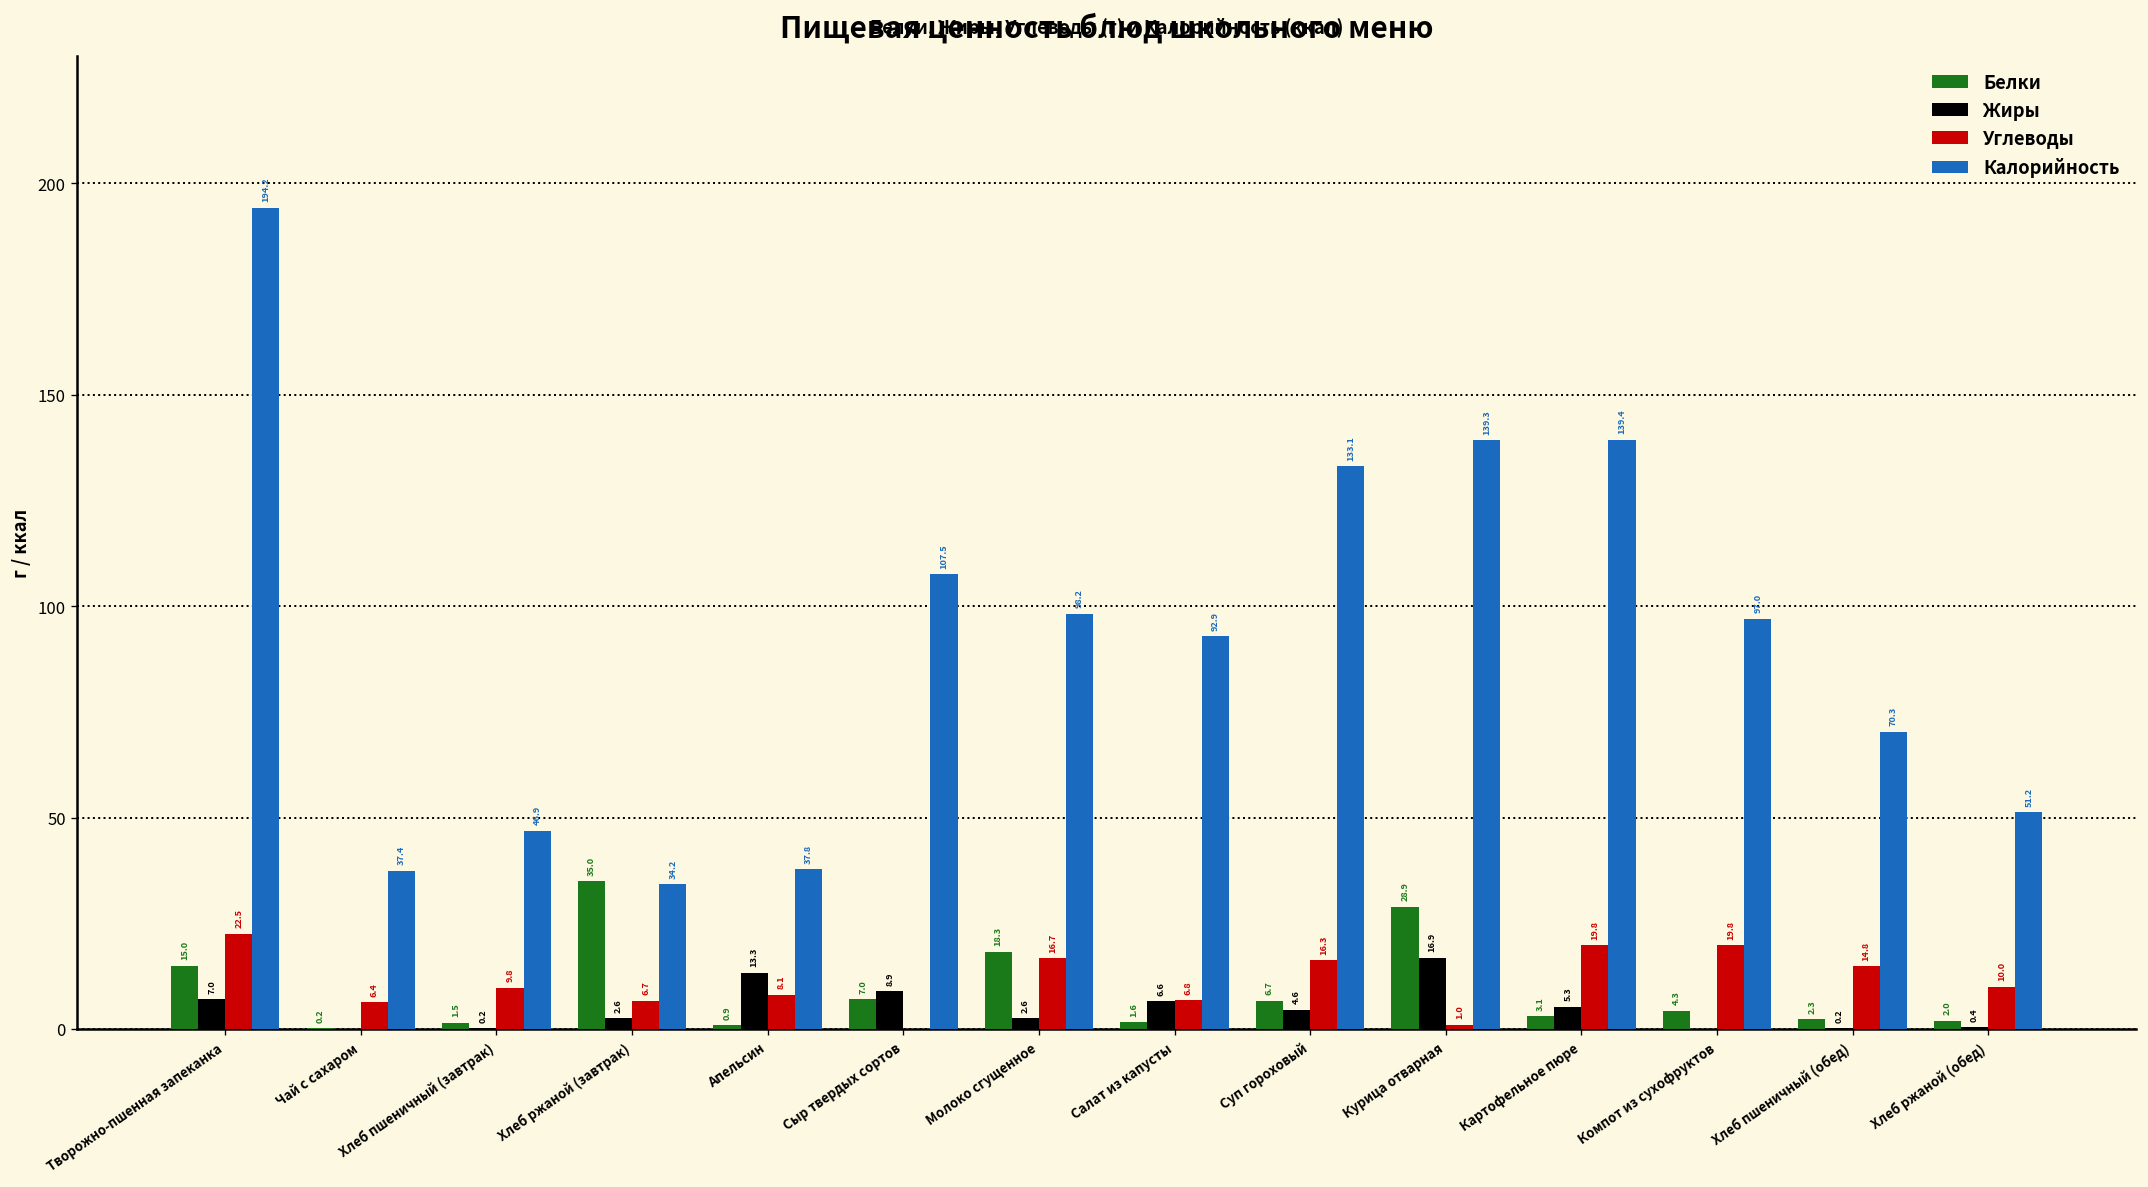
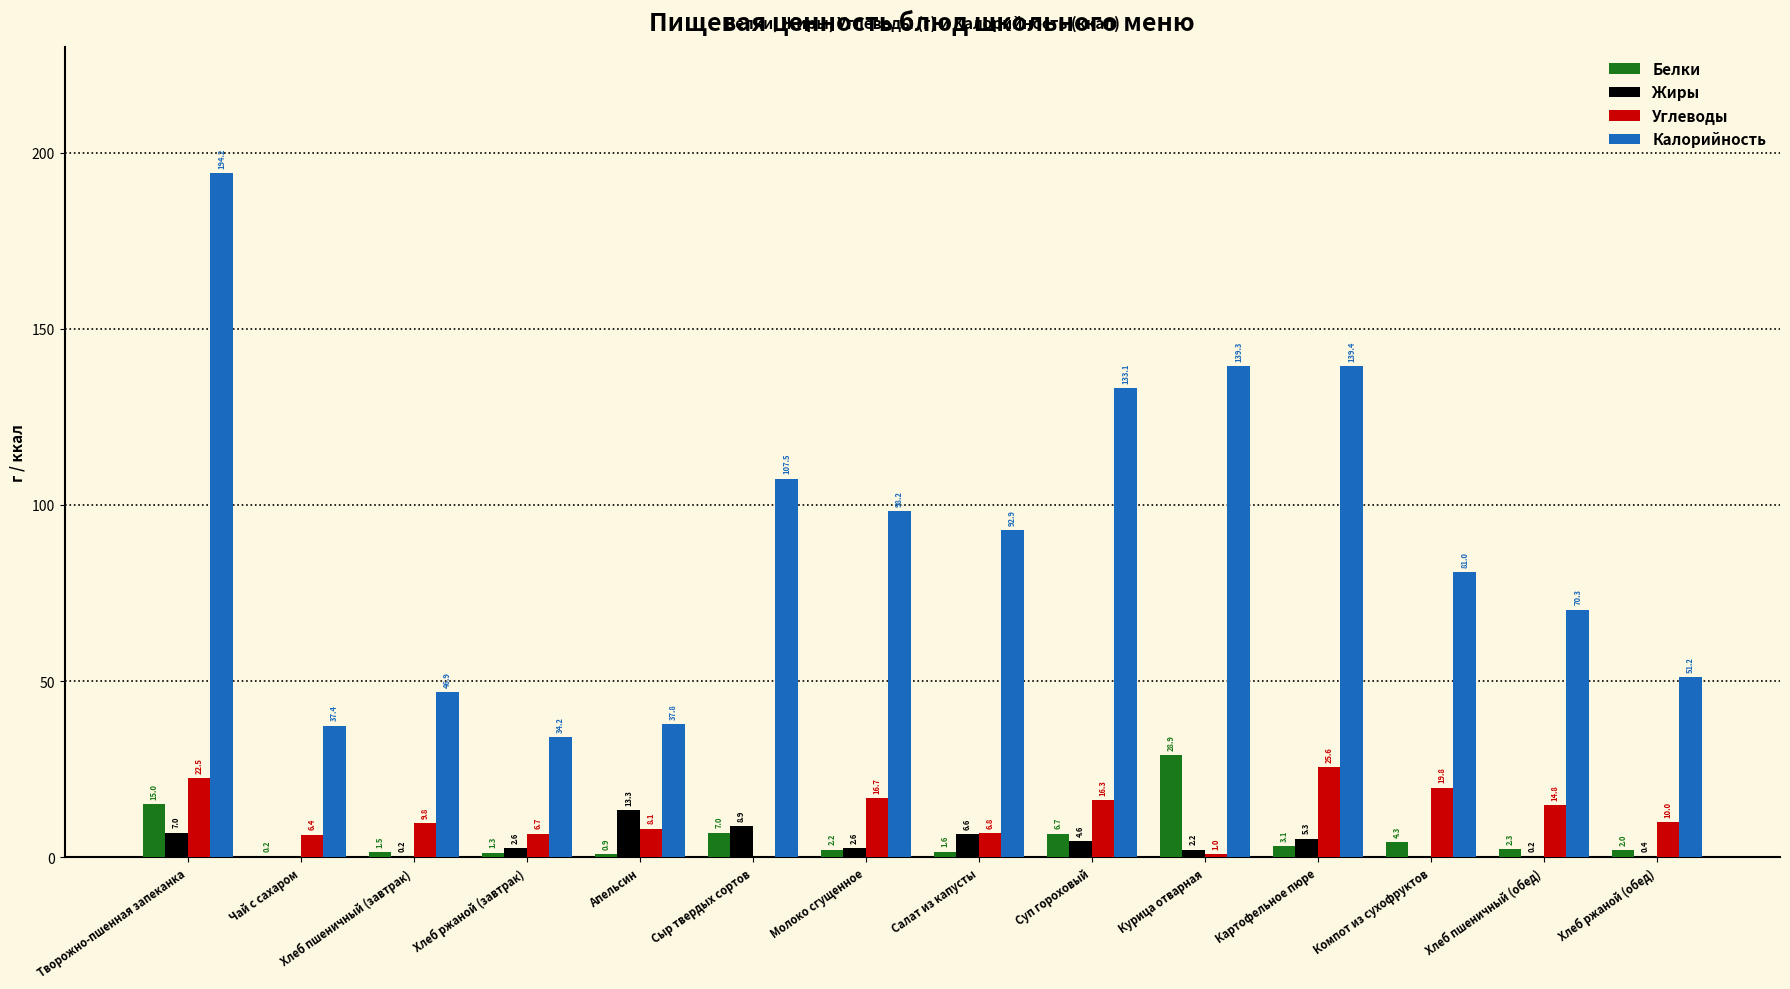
Белки, Хлеб ржаной (завтрак): 35.0 -> 1.3
Белки, Молоко сгущенное: 18.3 -> 2.2
Жиры, Курица отварная: 16.9 -> 2.2
Углеводы, Картофельное пюре: 19.8 -> 25.6
Калорийность, Компот из сухофруктов: 97.0 -> 81.0
